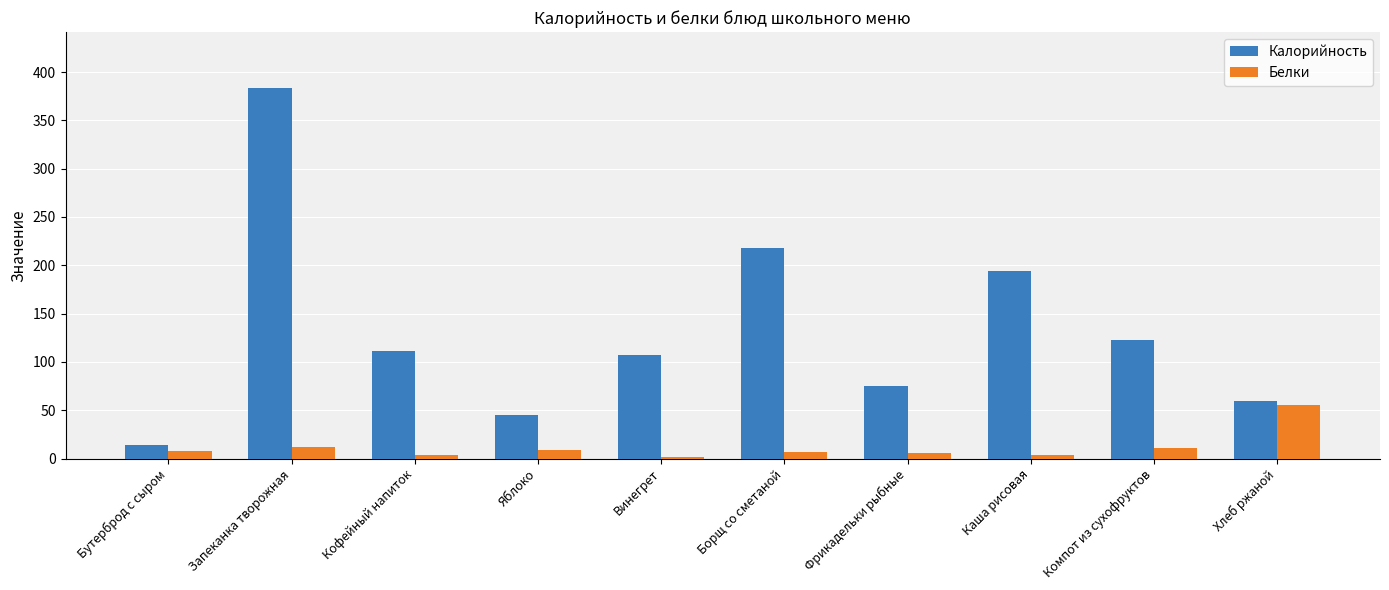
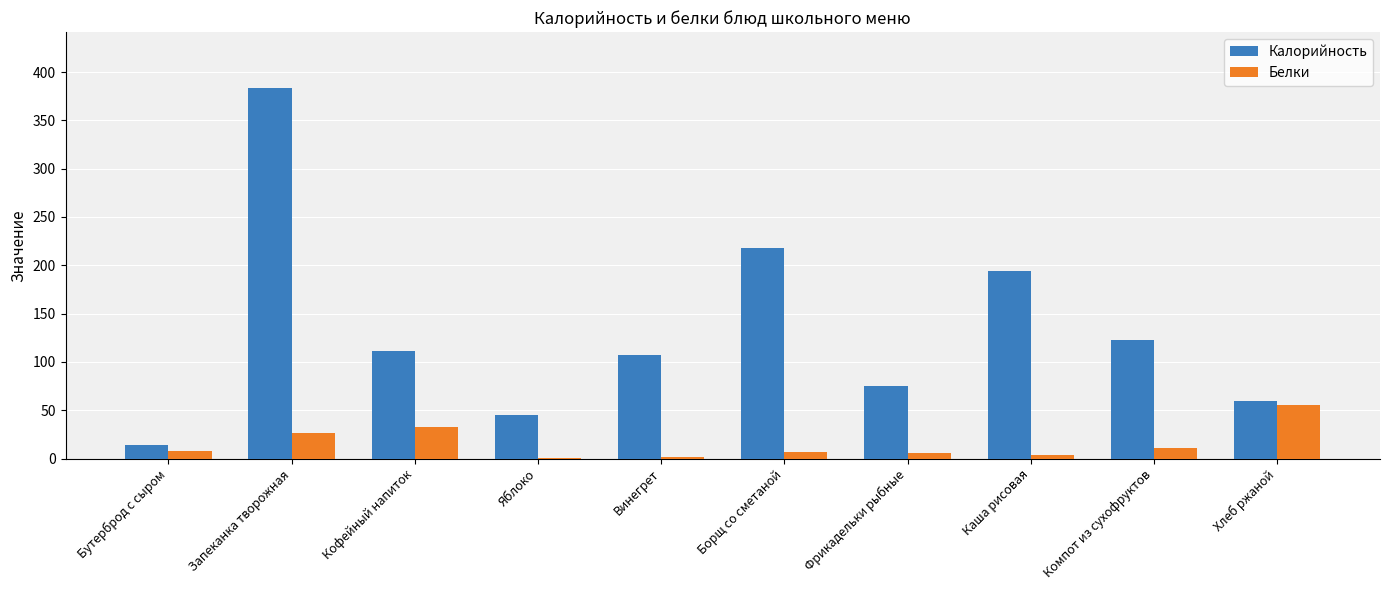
Белки, Запеканка творожная: 10 -> 30
Белки, Кофейный напиток: 0 -> 30
Белки, Яблоко: 10 -> 0
